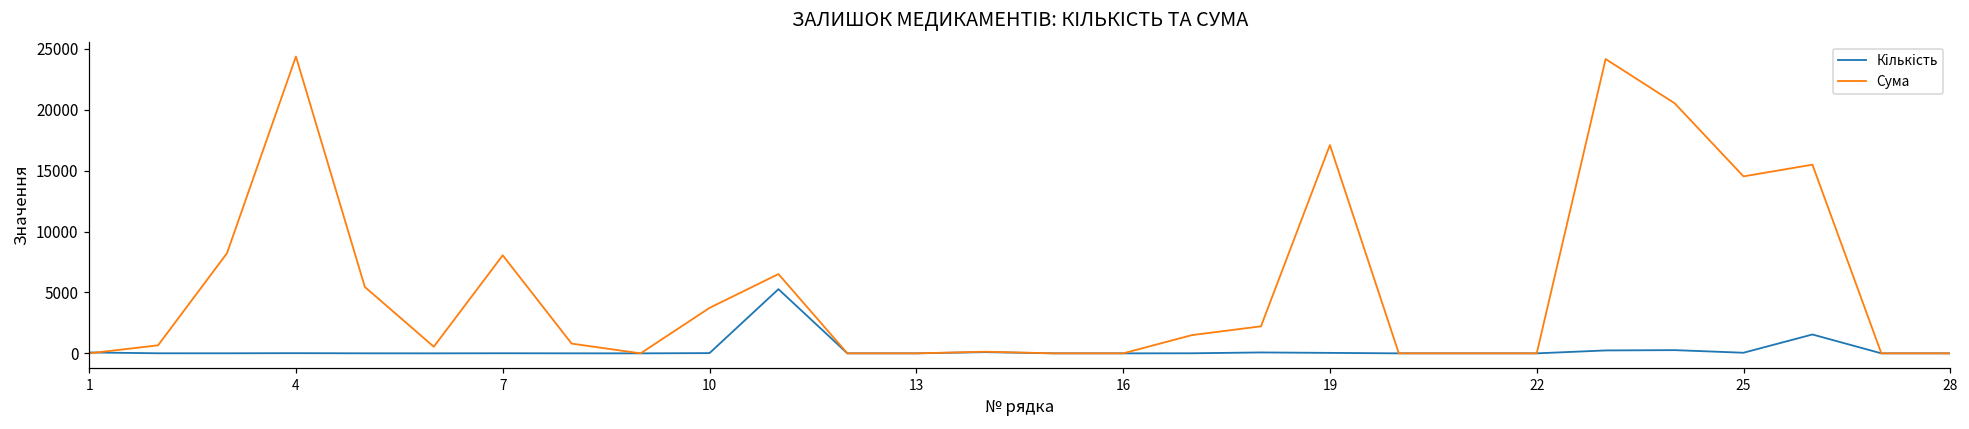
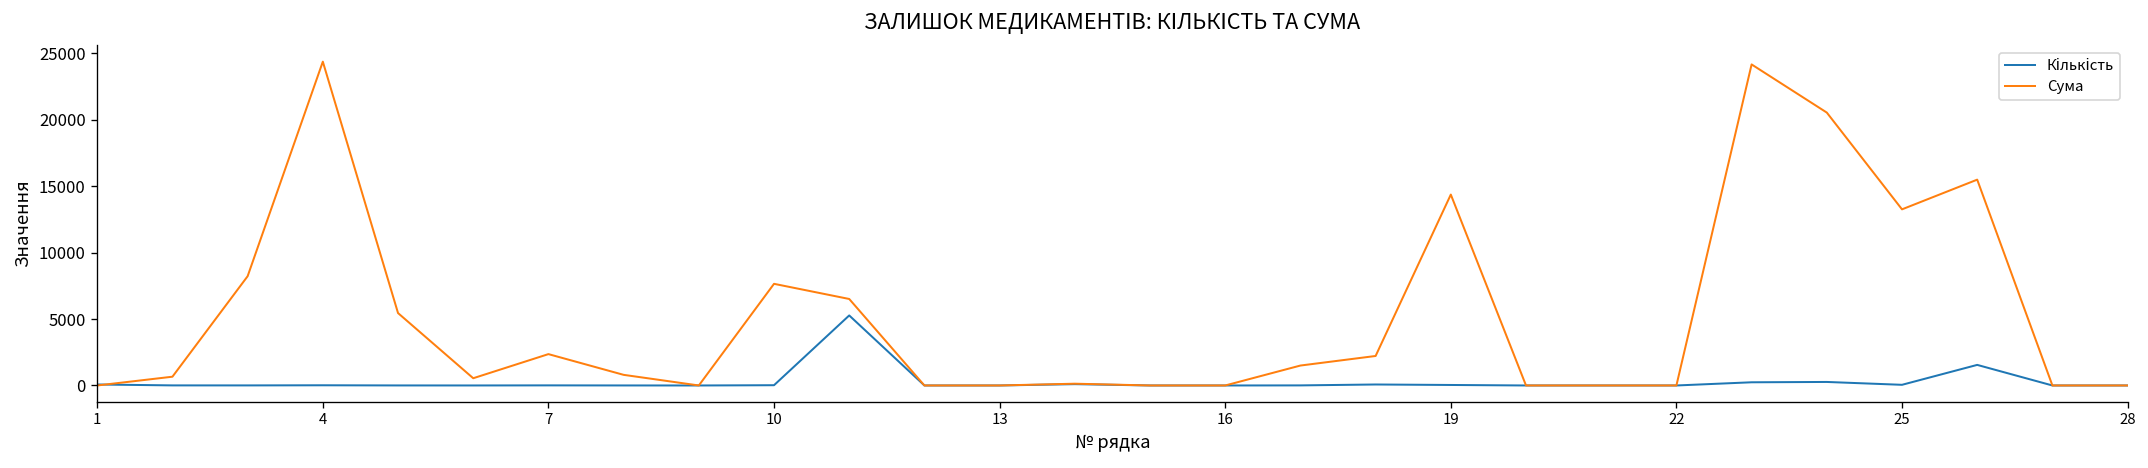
Сума, 7: 8100 -> 2400
Сума, 10: 3700 -> 7700
Сума, 19: 17100 -> 14400
Сума, 25: 14500 -> 13300
